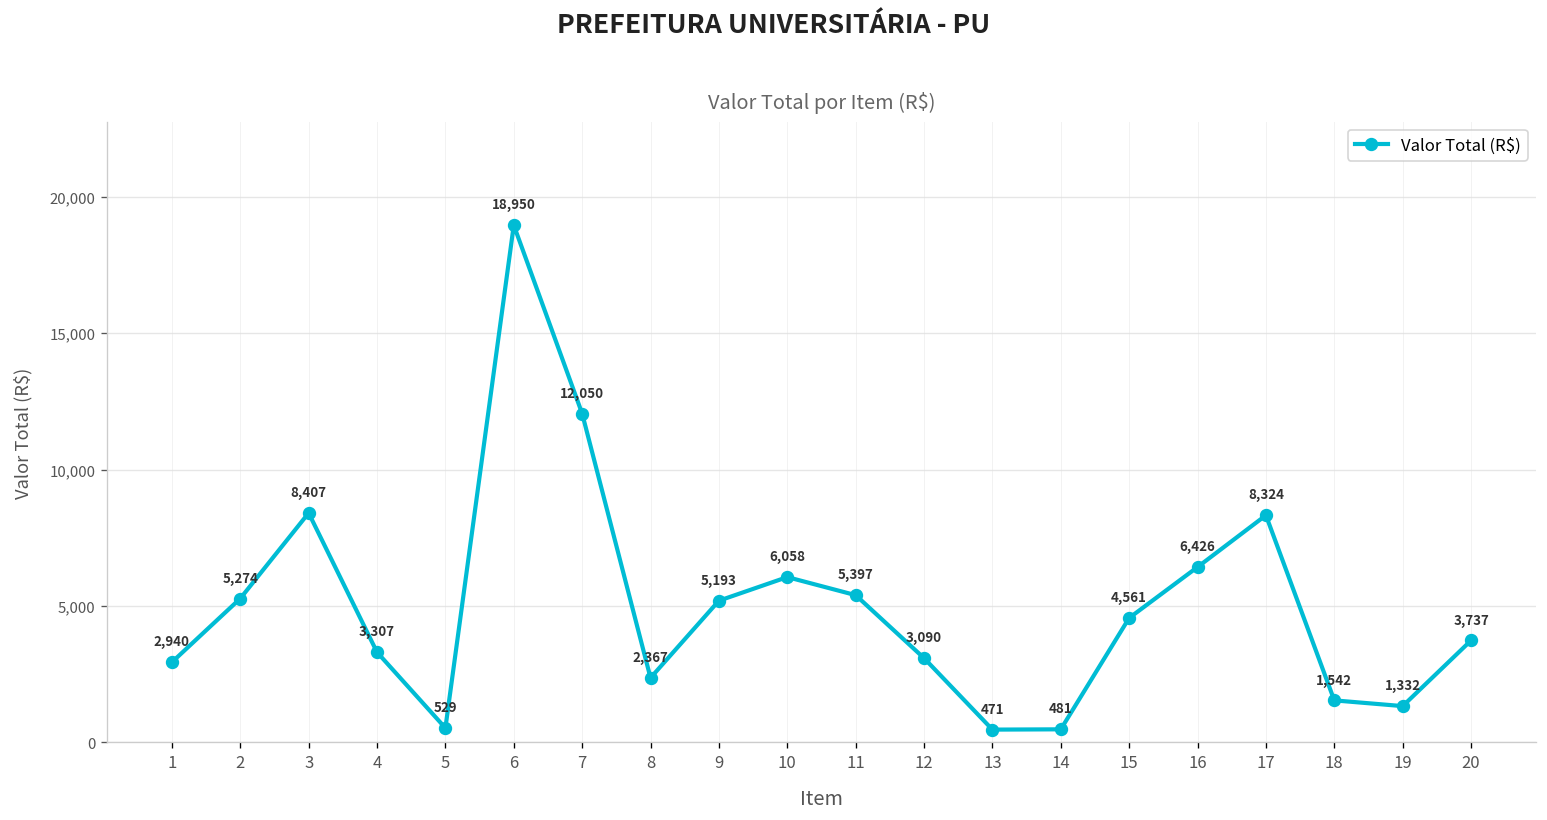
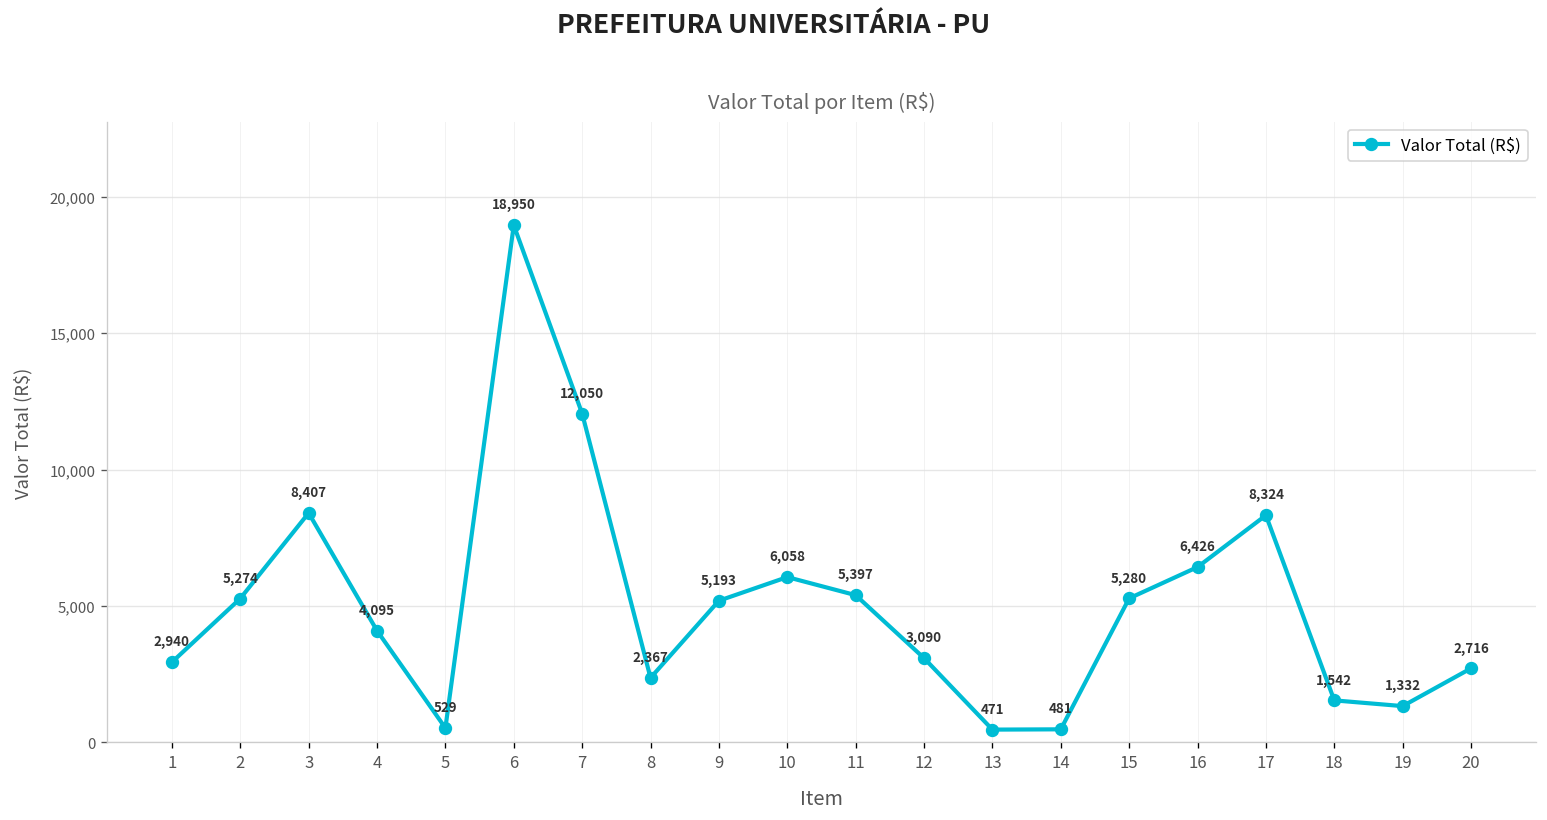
4: 3,307 -> 4,095
15: 4,561 -> 5,280
20: 3,737 -> 2,716
